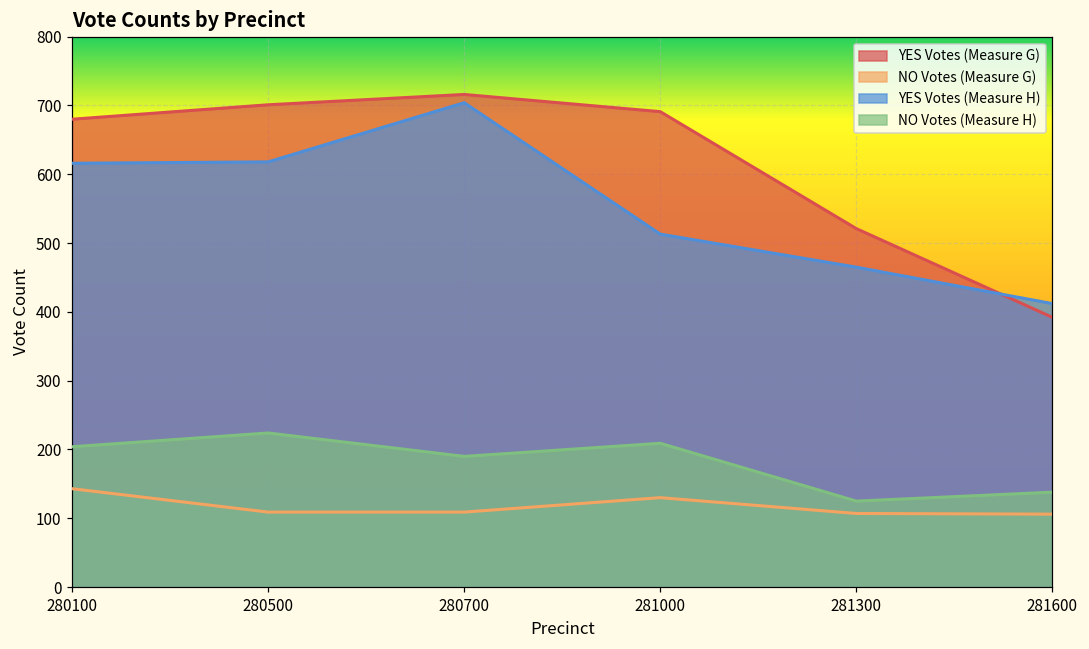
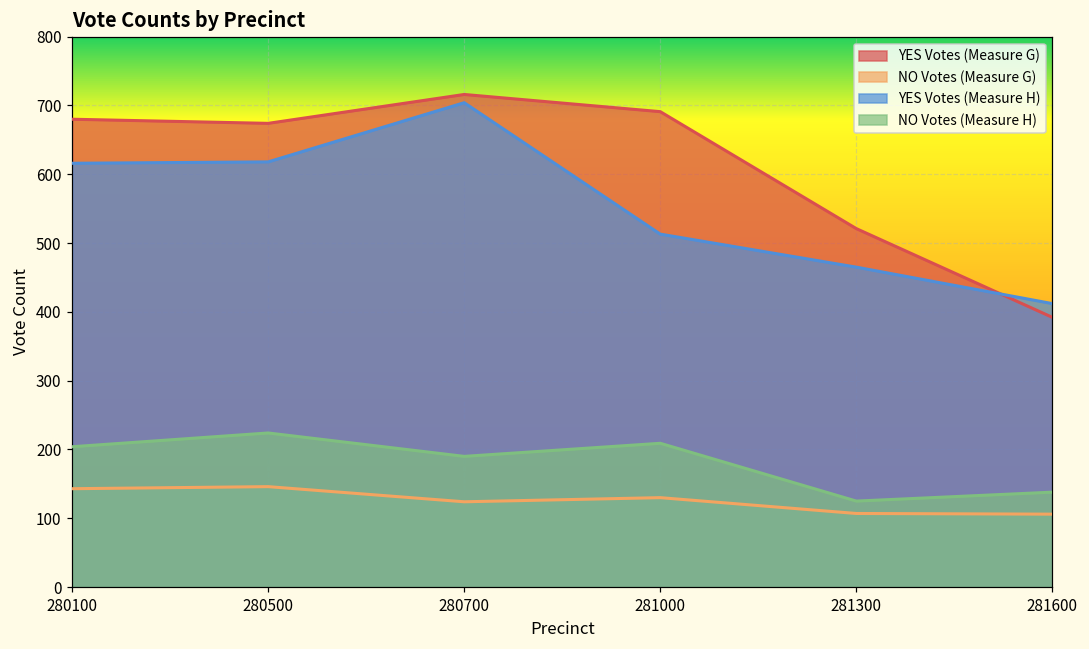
YES Votes (Measure G), 280500: 700 -> 670
NO Votes (Measure G), 280500: 110 -> 150
NO Votes (Measure G), 280700: 110 -> 120
